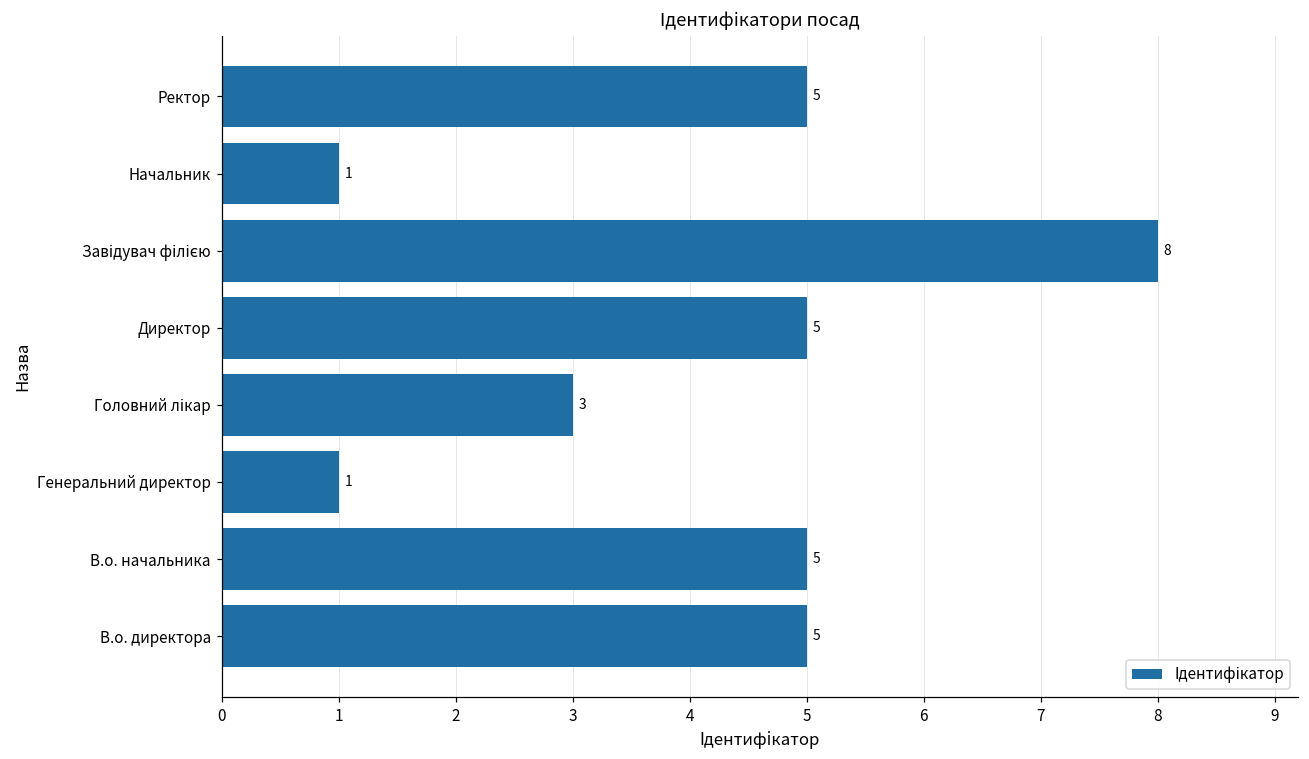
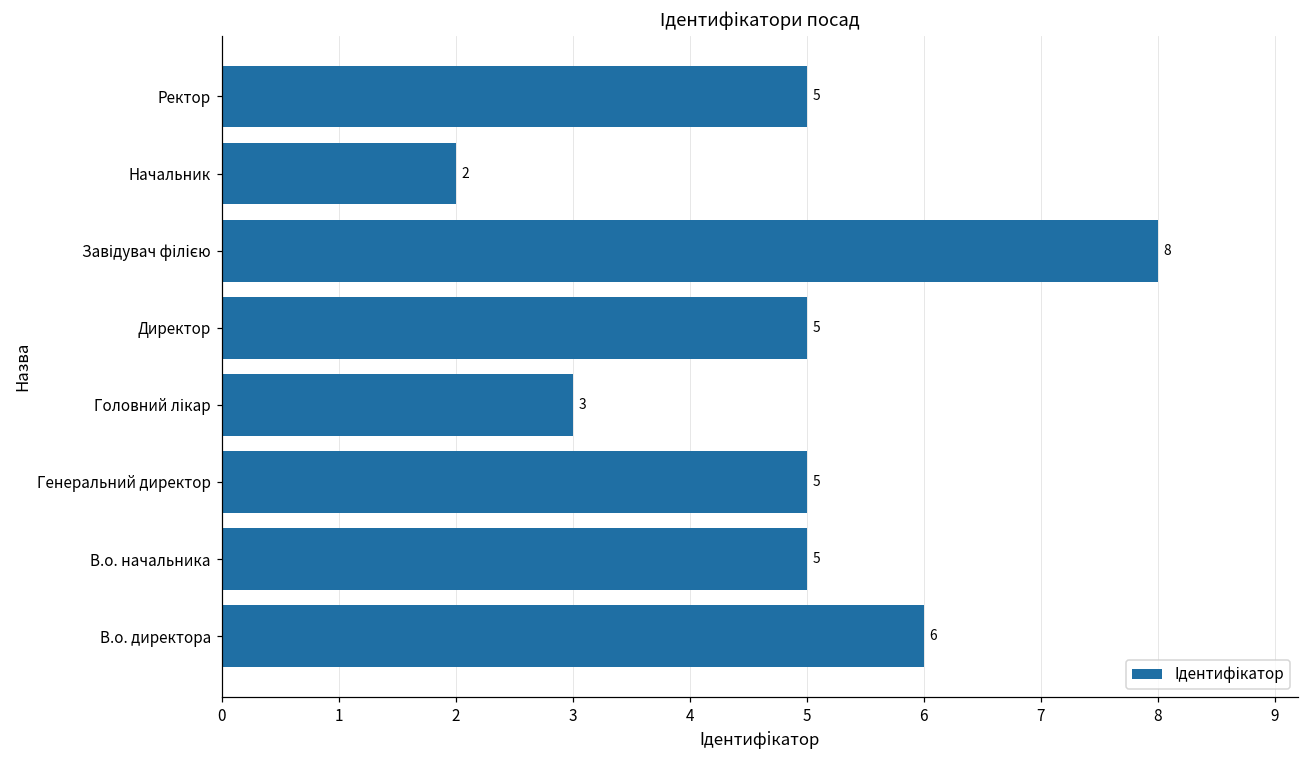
Начальник: 1 -> 2
Генеральний директор: 1 -> 5
В.о. директора: 5 -> 6
